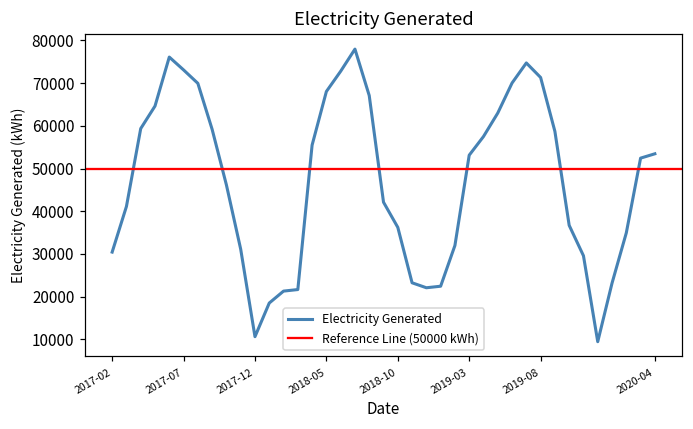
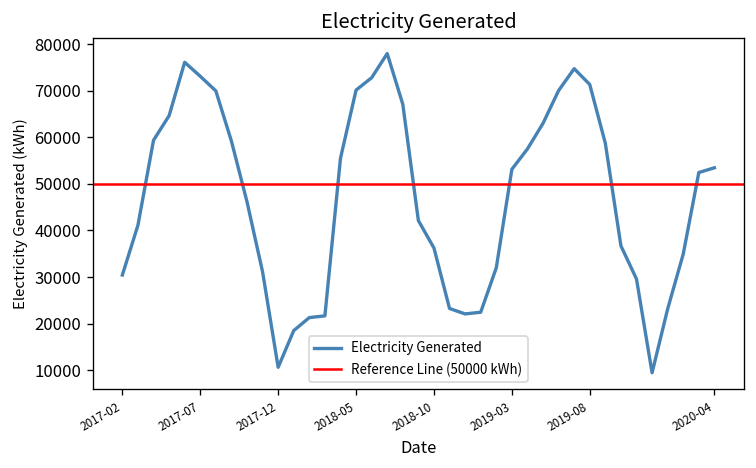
2018-05: 68000 -> 70000
